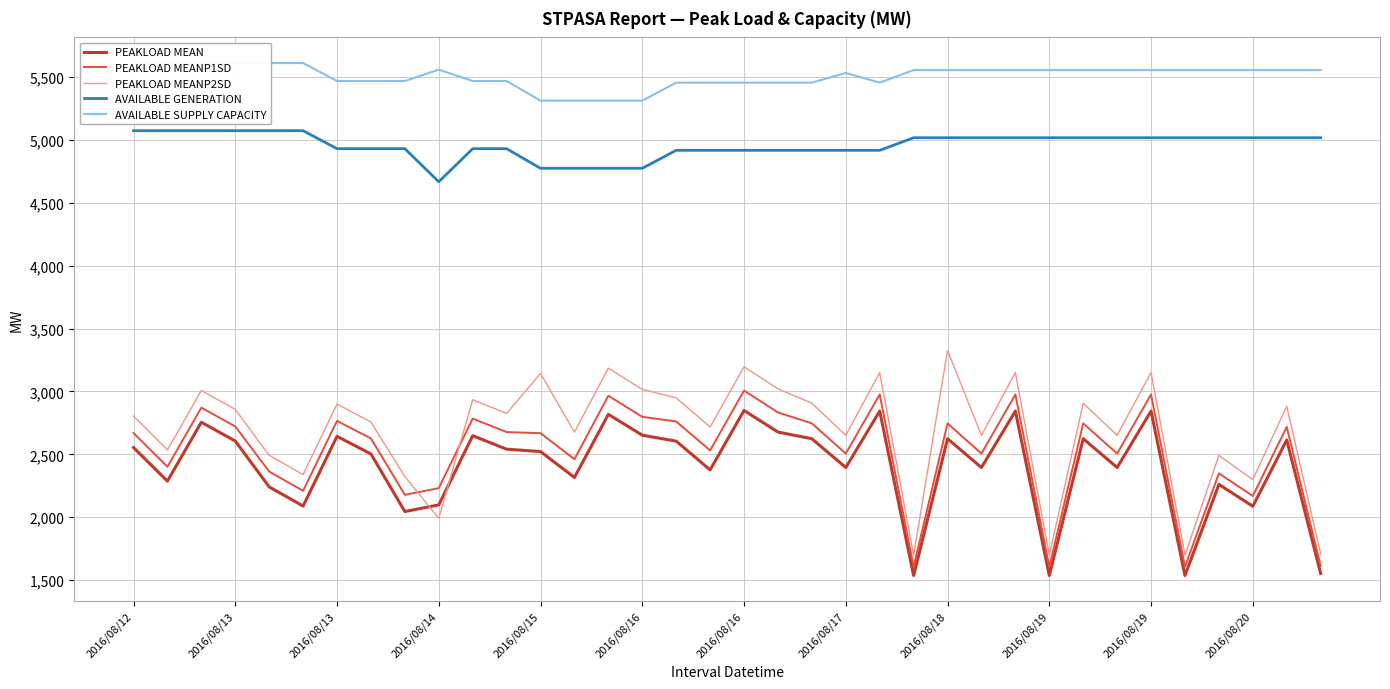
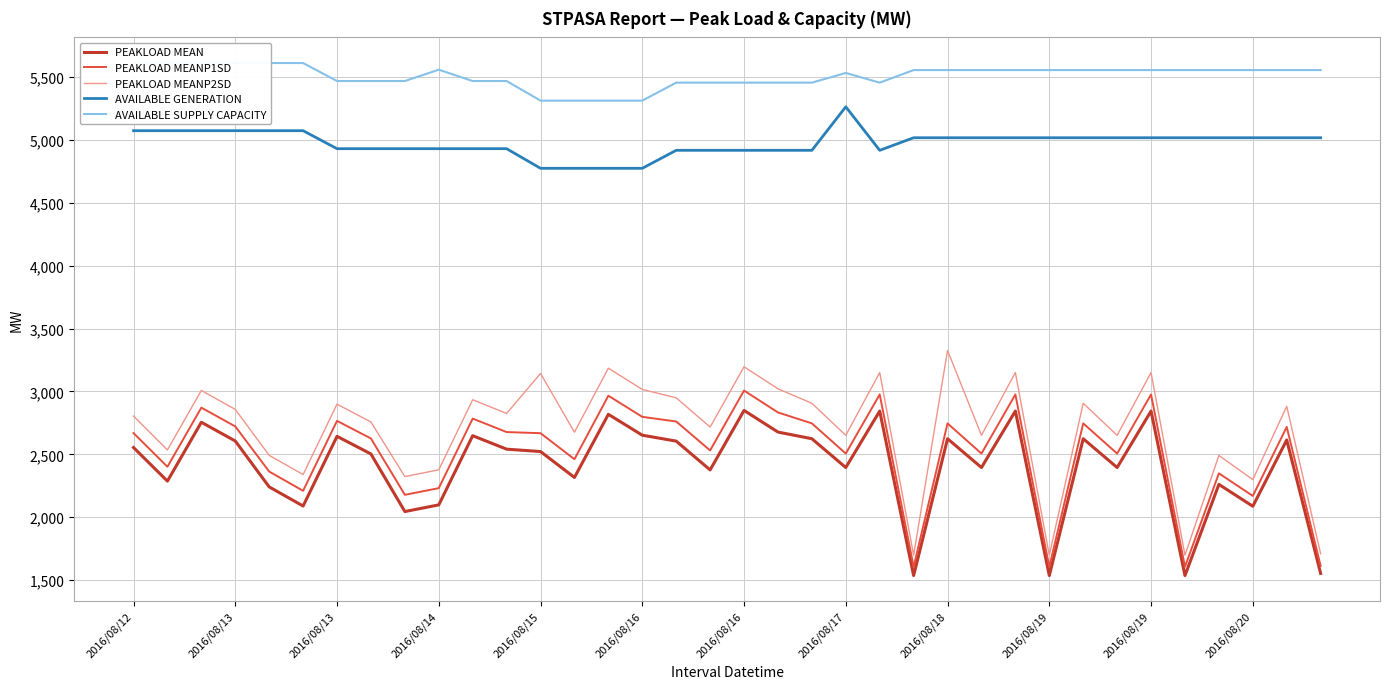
PEAKLOAD MEANP2SD, 2016/08/14: 1,990 -> 2,380
AVAILABLE GENERATION, 2016/08/14: 4,670 -> 4,930
AVAILABLE GENERATION, 2016/08/17: 4,920 -> 5,260
